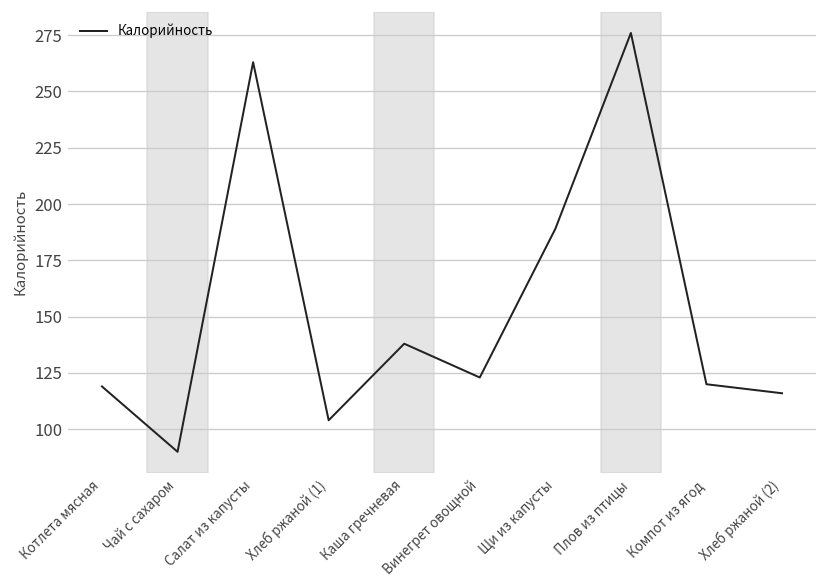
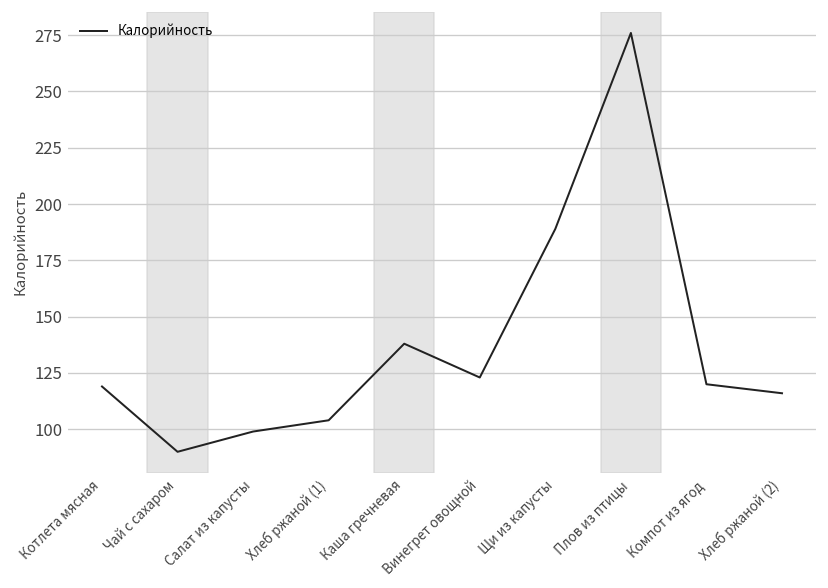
Салат из капусты: 263 -> 99
